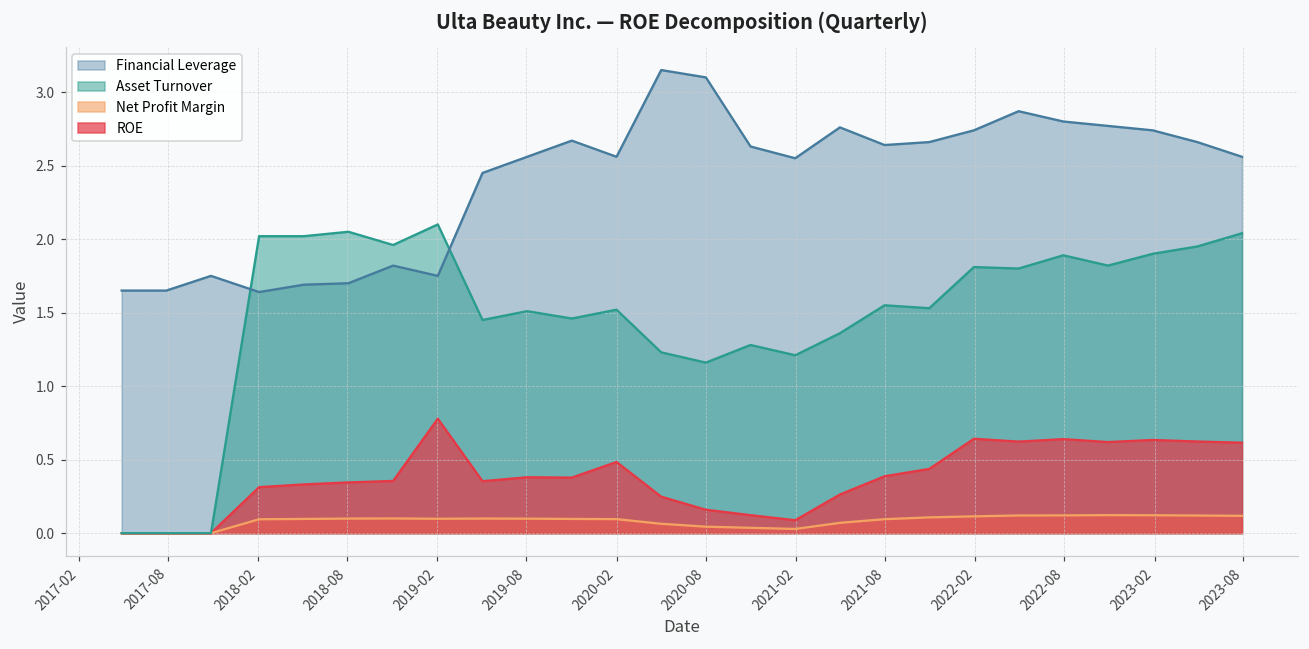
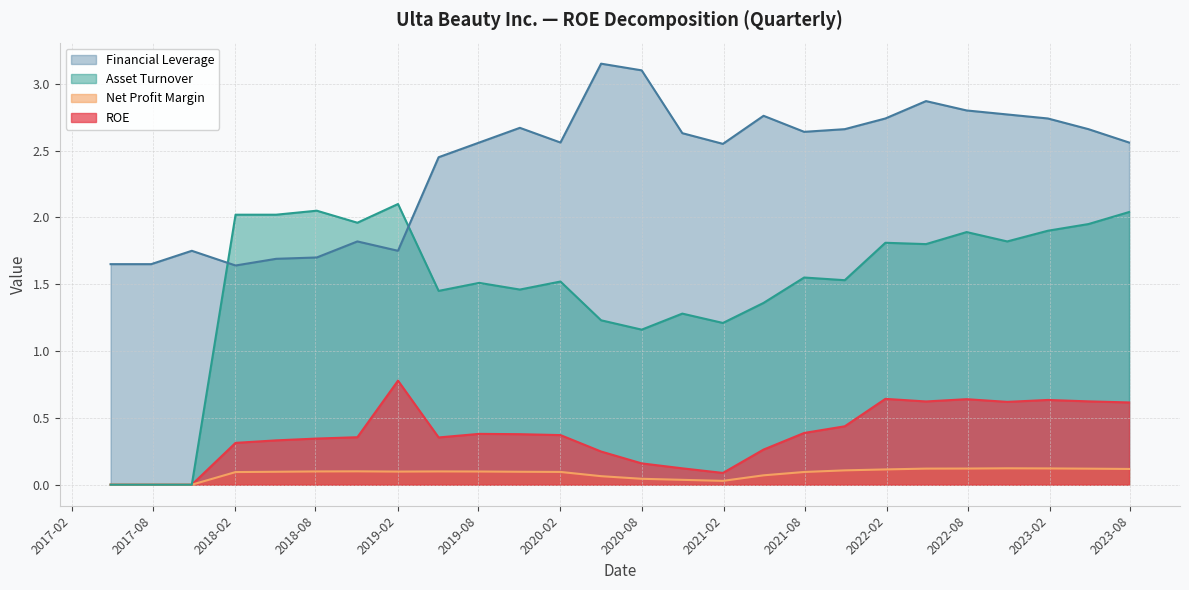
ROE, 2020-02: 0.48 -> 0.37
